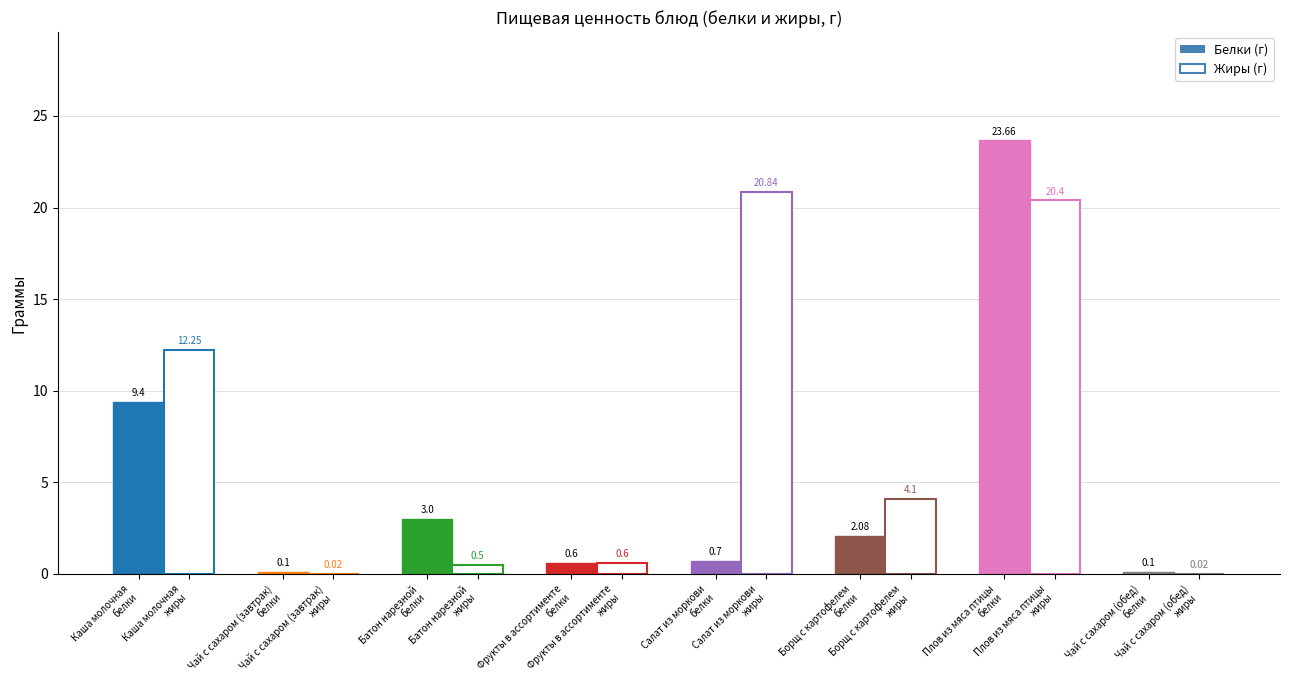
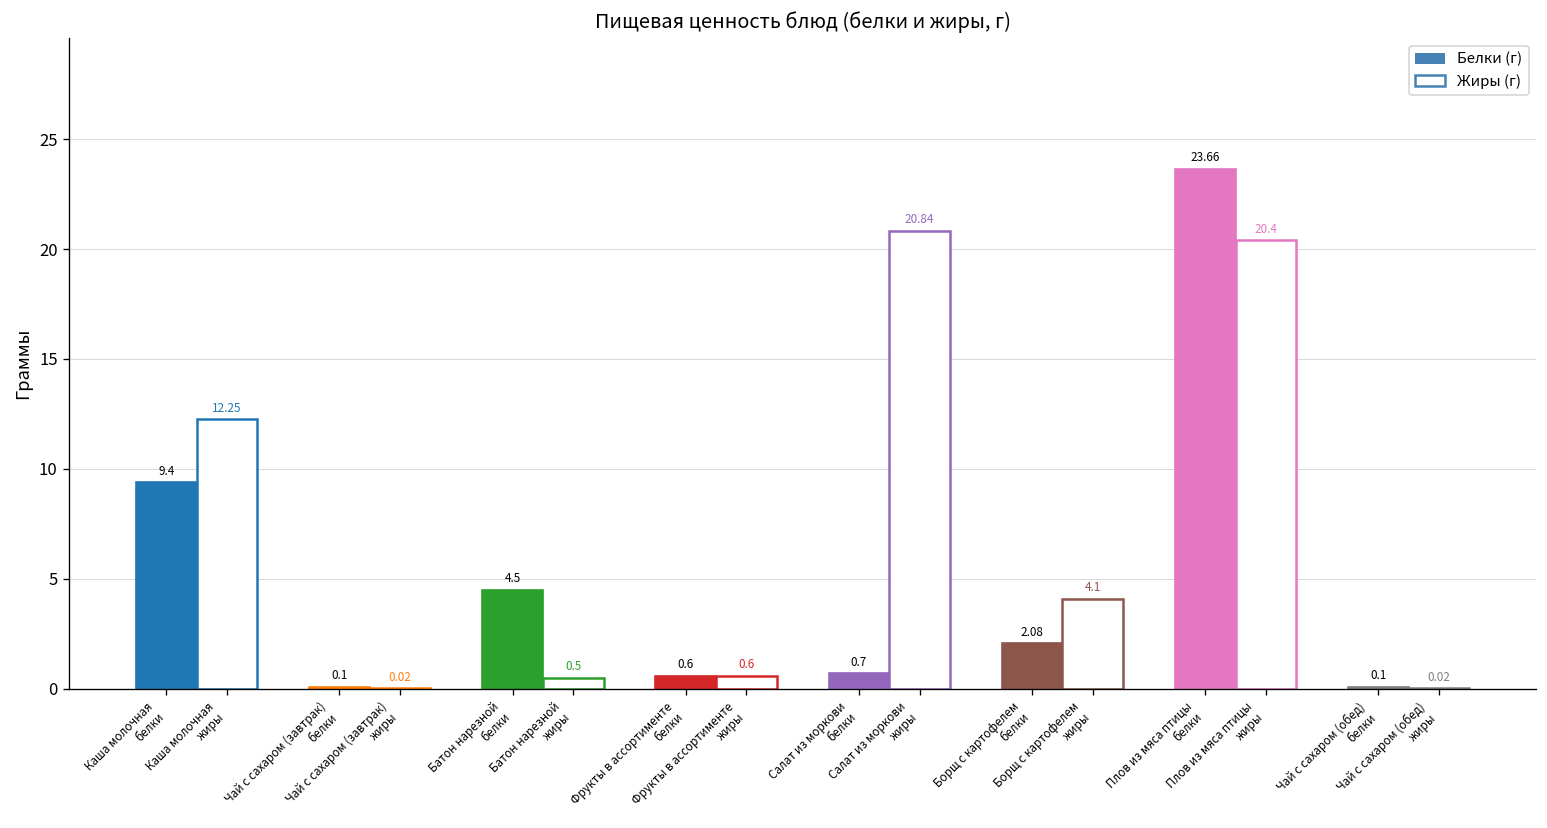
Батон нарезной белки: 3.0 -> 4.5
